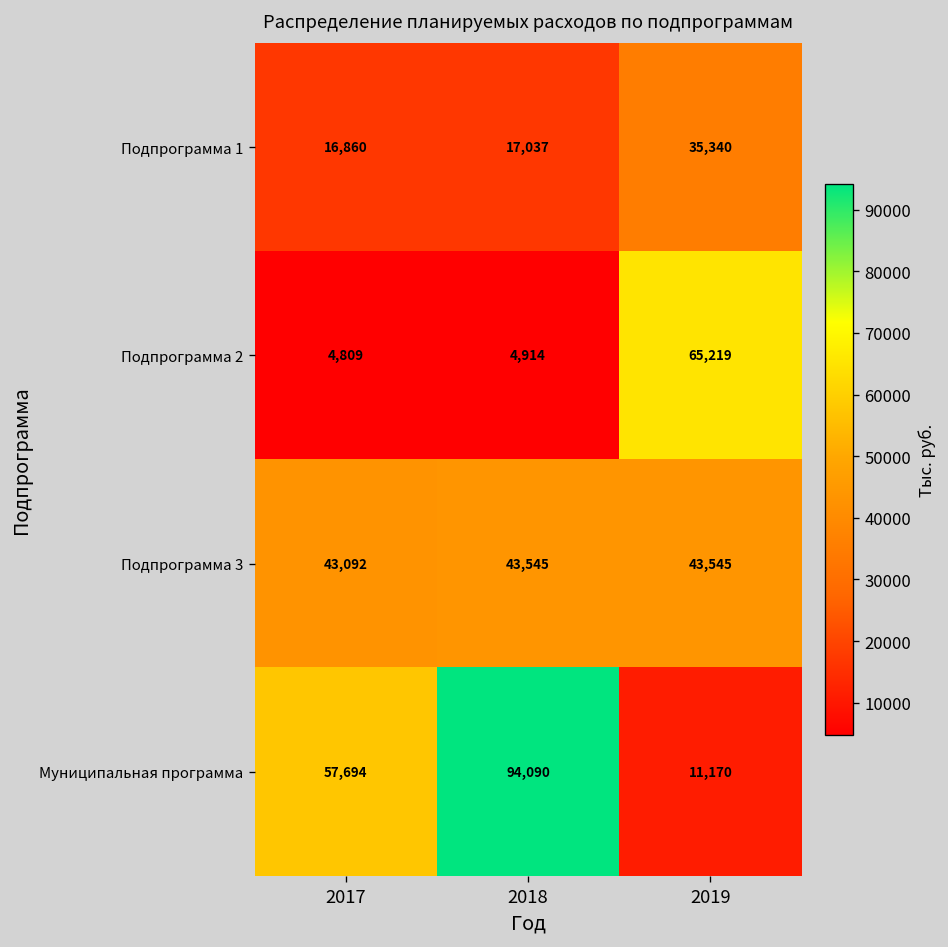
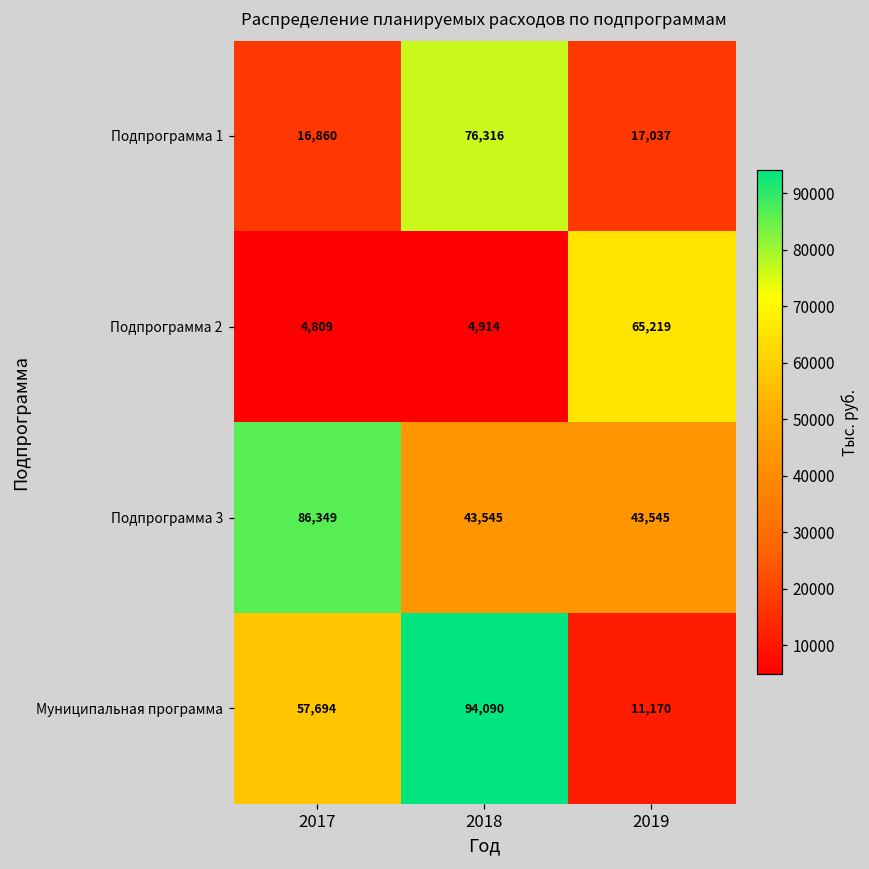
Подпрограмма 1, 2018: 17,037 -> 76,316
Подпрограмма 1, 2019: 35,340 -> 17,037
Подпрограмма 3, 2017: 43,092 -> 86,349
